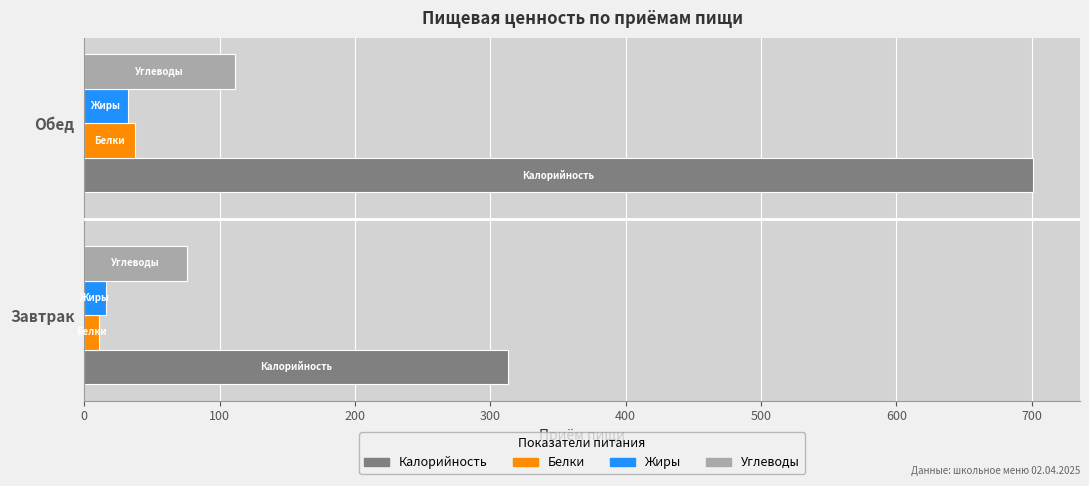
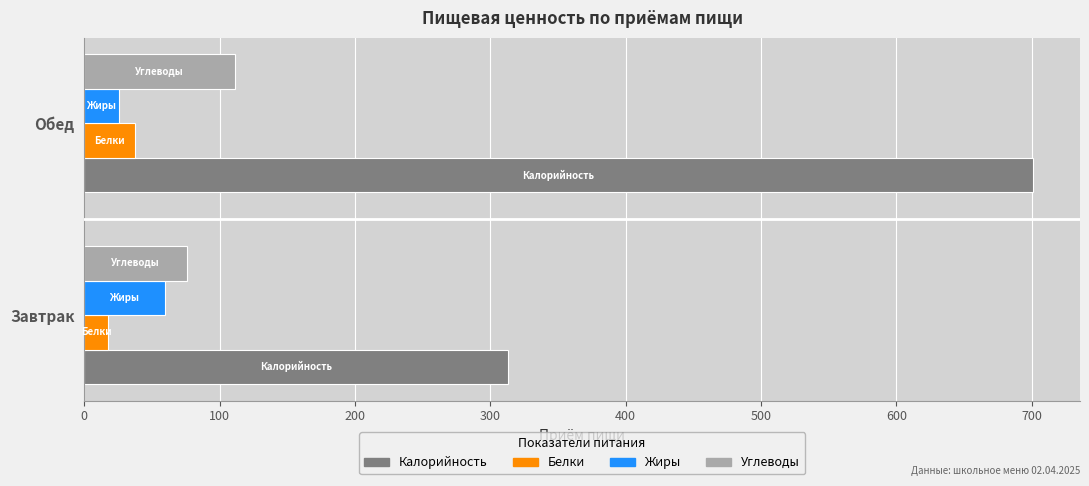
Жиры, Обед: 33 -> 26
Жиры, Завтрак: 16 -> 59
Белки, Завтрак: 11 -> 18
